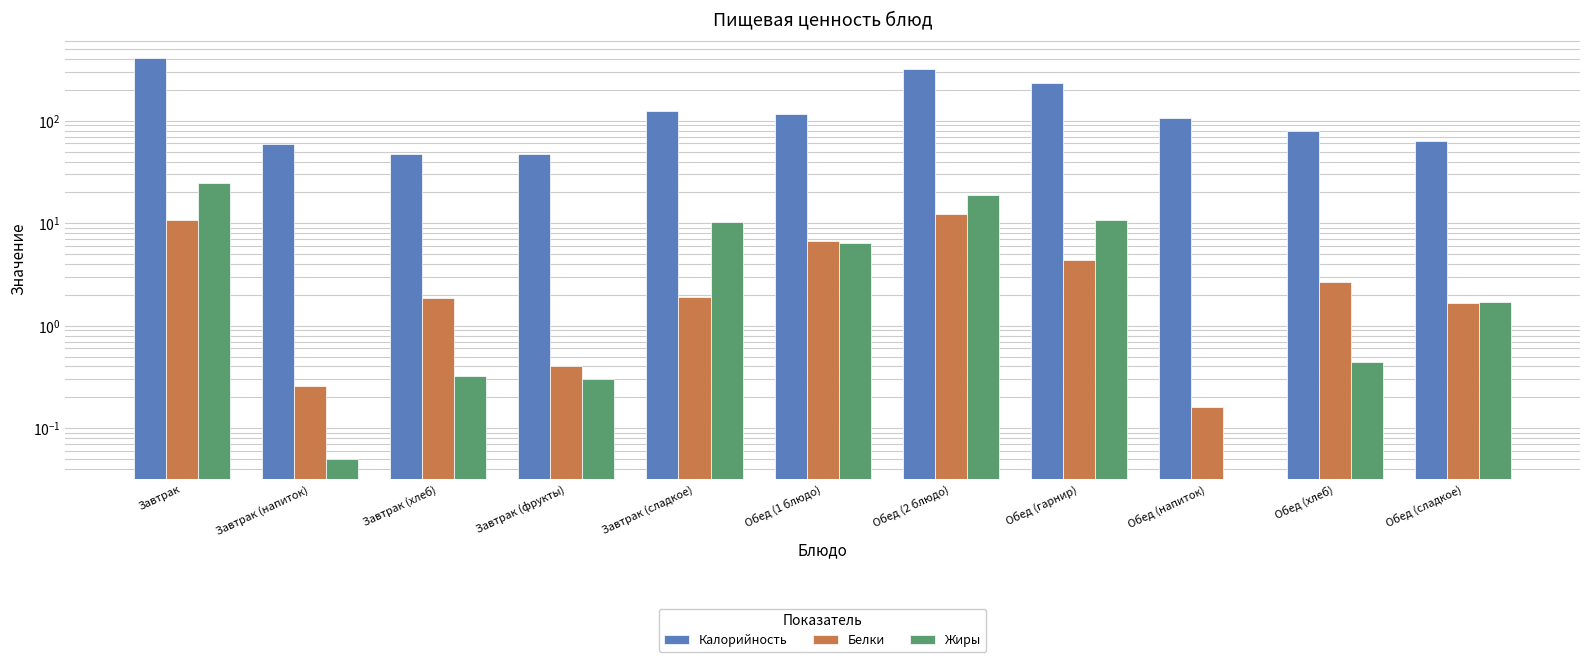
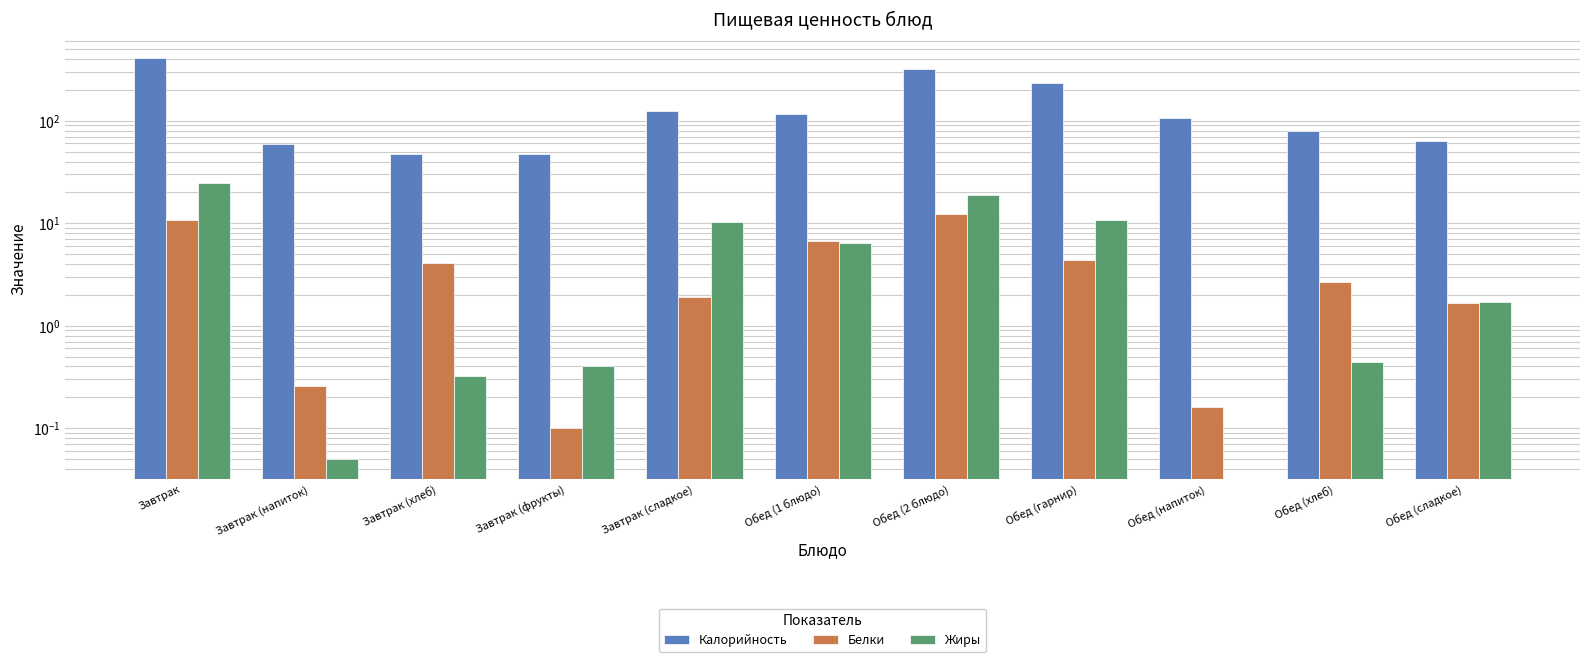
Белки, Завтрак (хлеб): 1.9 -> 4.1
Белки, Завтрак (фрукты): 0.4 -> 0.1
Жиры, Завтрак (фрукты): 0.3 -> 0.4
